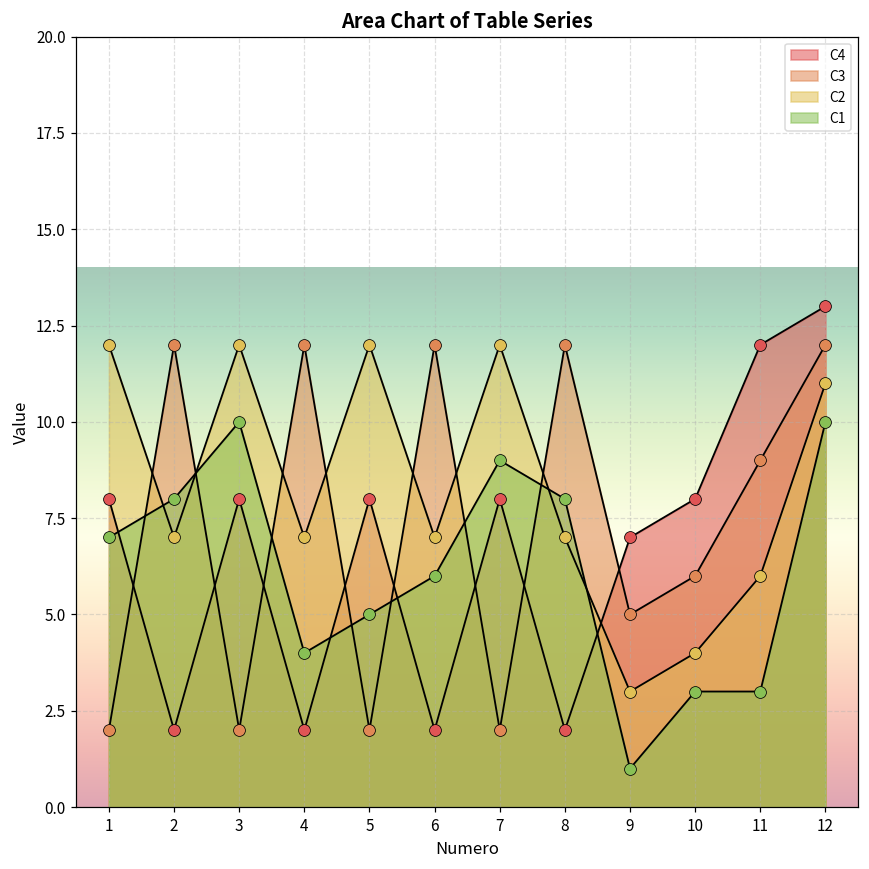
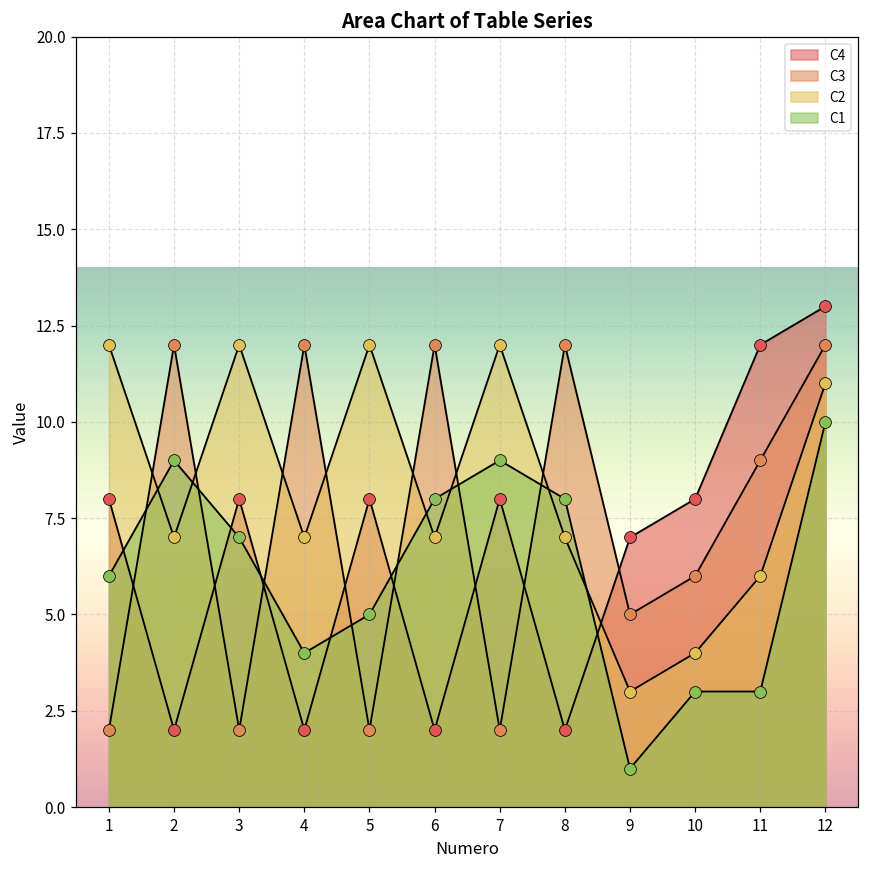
C1, 1: 7 -> 6
C1, 2: 8 -> 9
C1, 3: 10 -> 7
C1, 6: 6 -> 8
